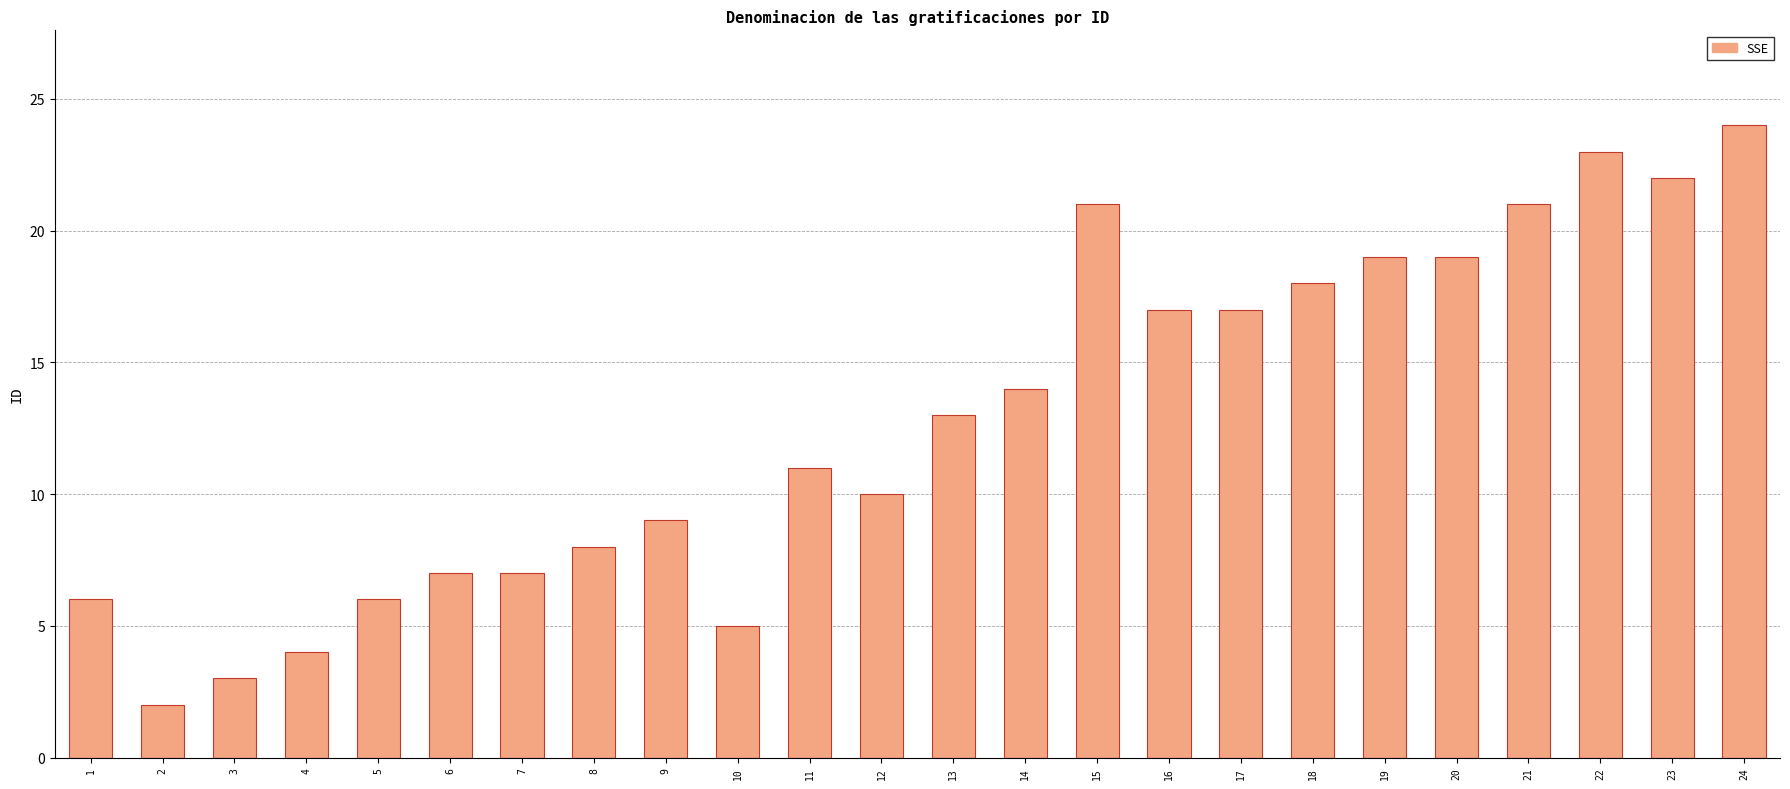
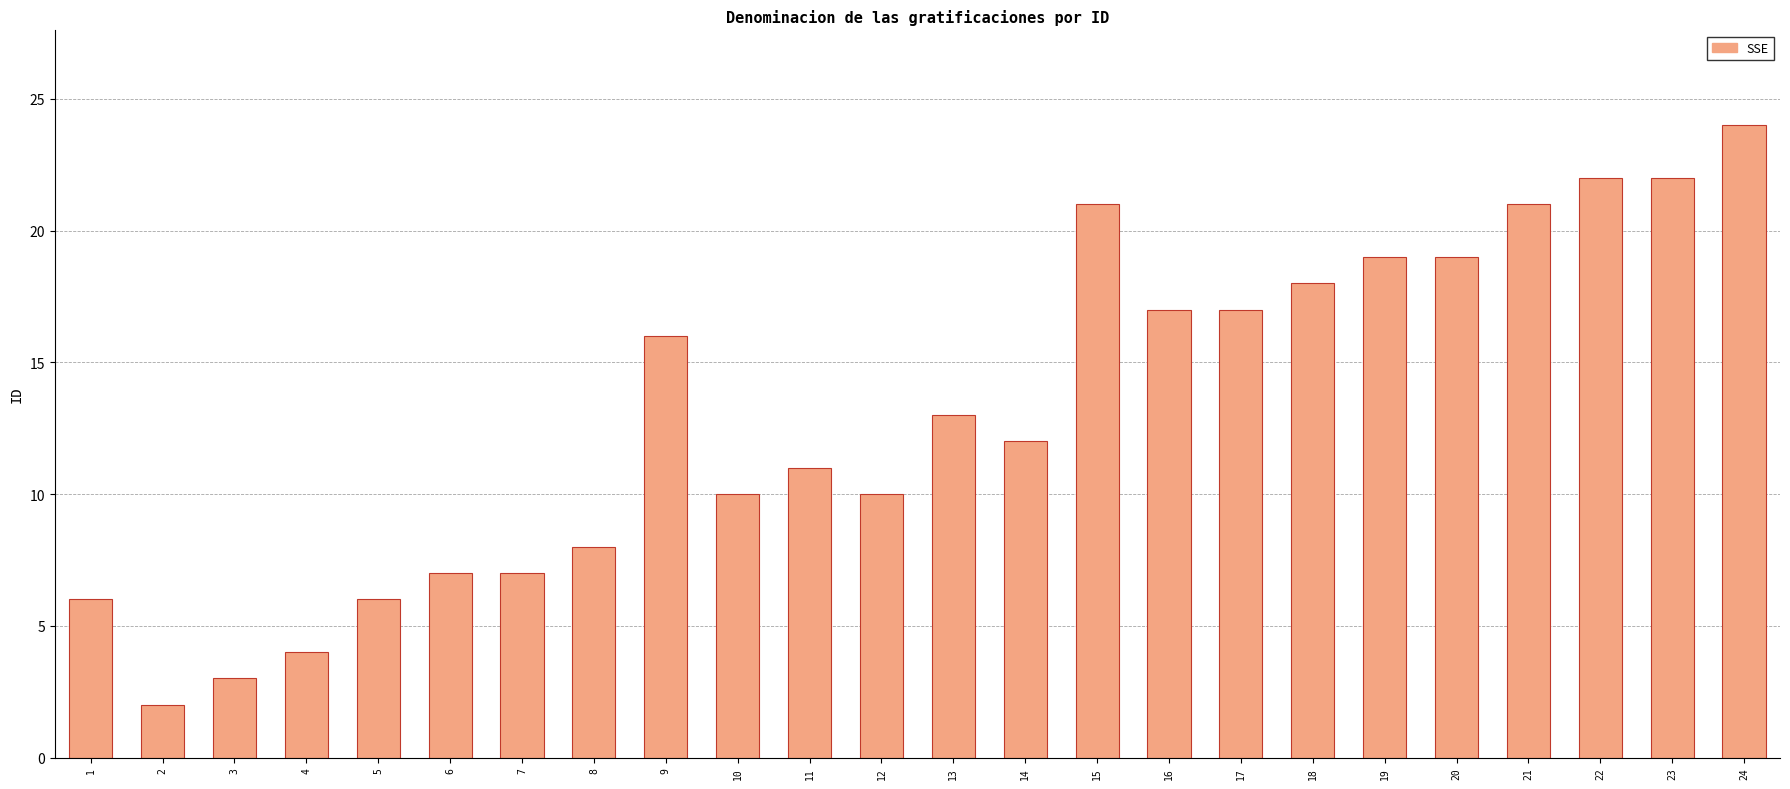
9: 9 -> 16
10: 5 -> 10
14: 14 -> 12
22: 23 -> 22
